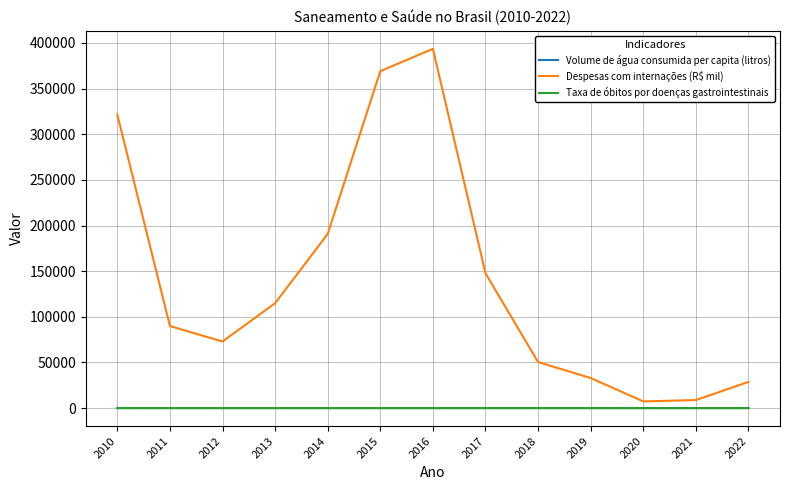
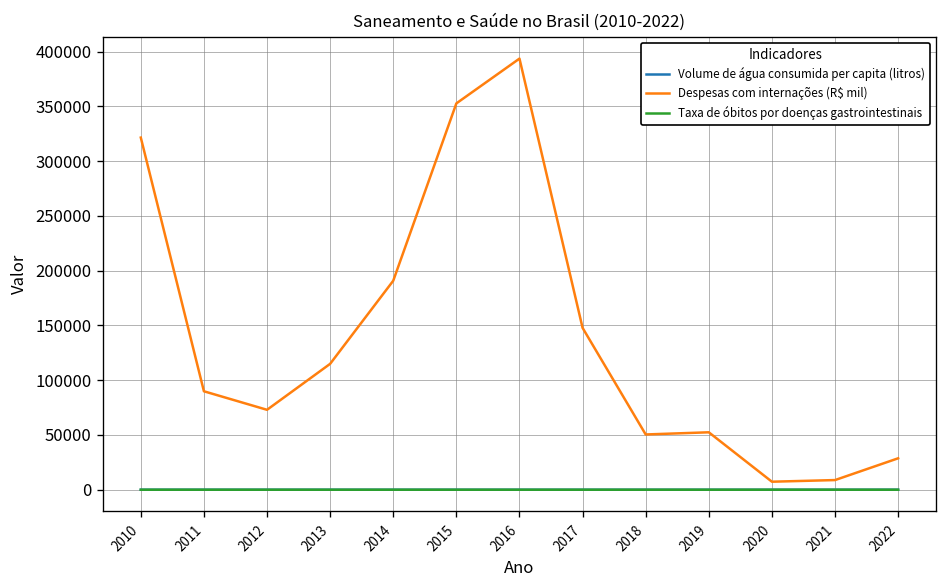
Despesas com internações (R$ mil), 2015: 370000 -> 350000
Despesas com internações (R$ mil), 2019: 30000 -> 50000
